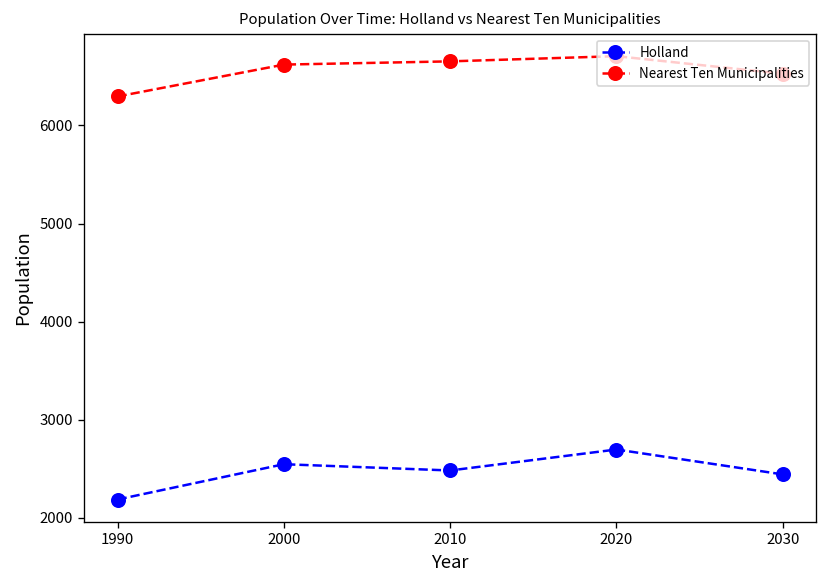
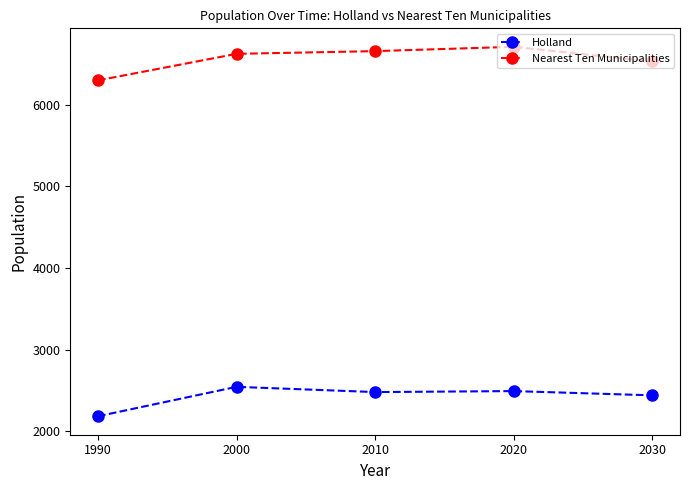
Holland, 2020: 2700 -> 2500
